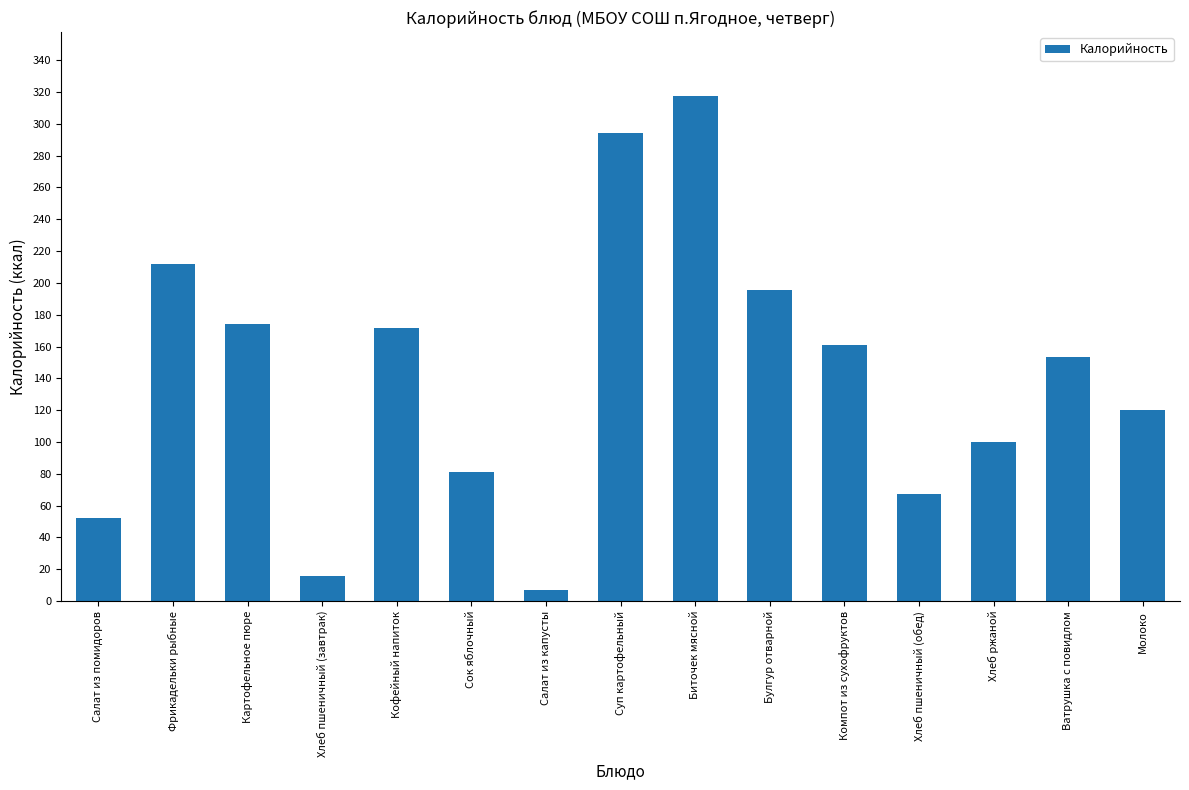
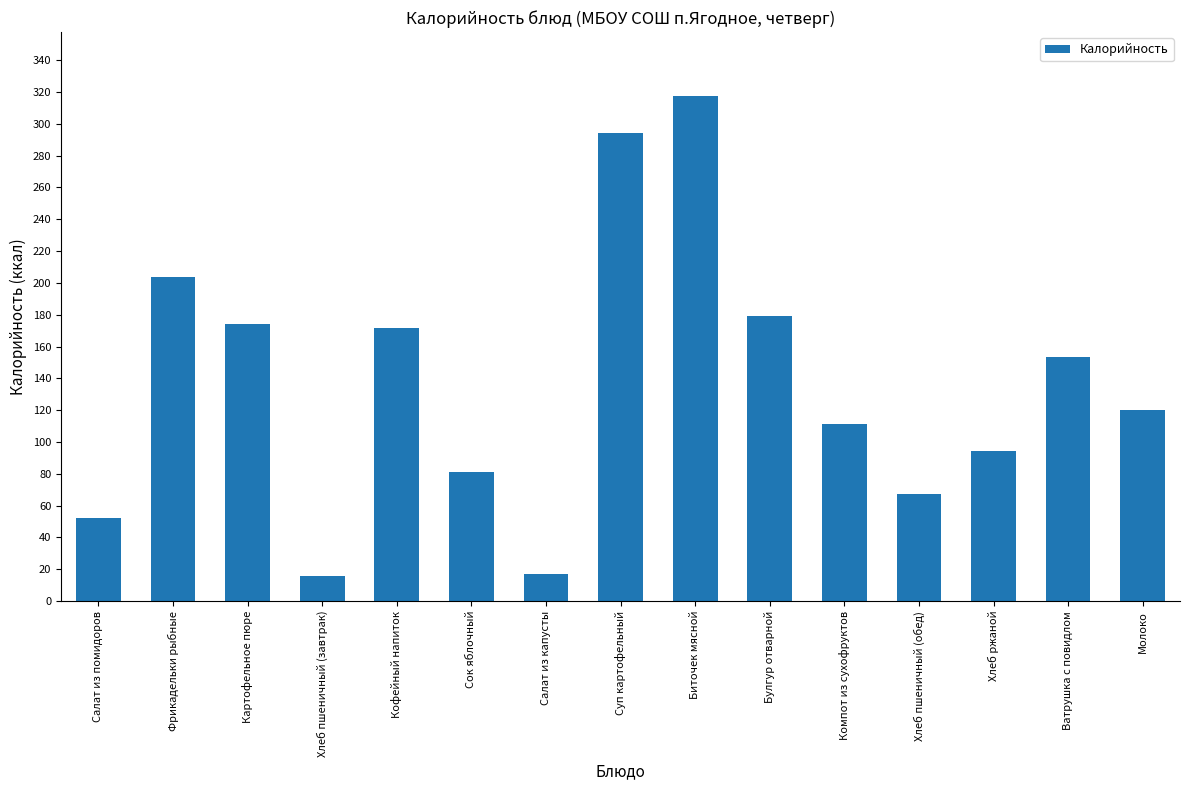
Фрикадельки рыбные: 212 -> 204
Салат из капусты: 7 -> 17
Булгур отварной: 195 -> 179
Компот из сухофруктов: 161 -> 111
Хлеб ржаной: 100 -> 94
